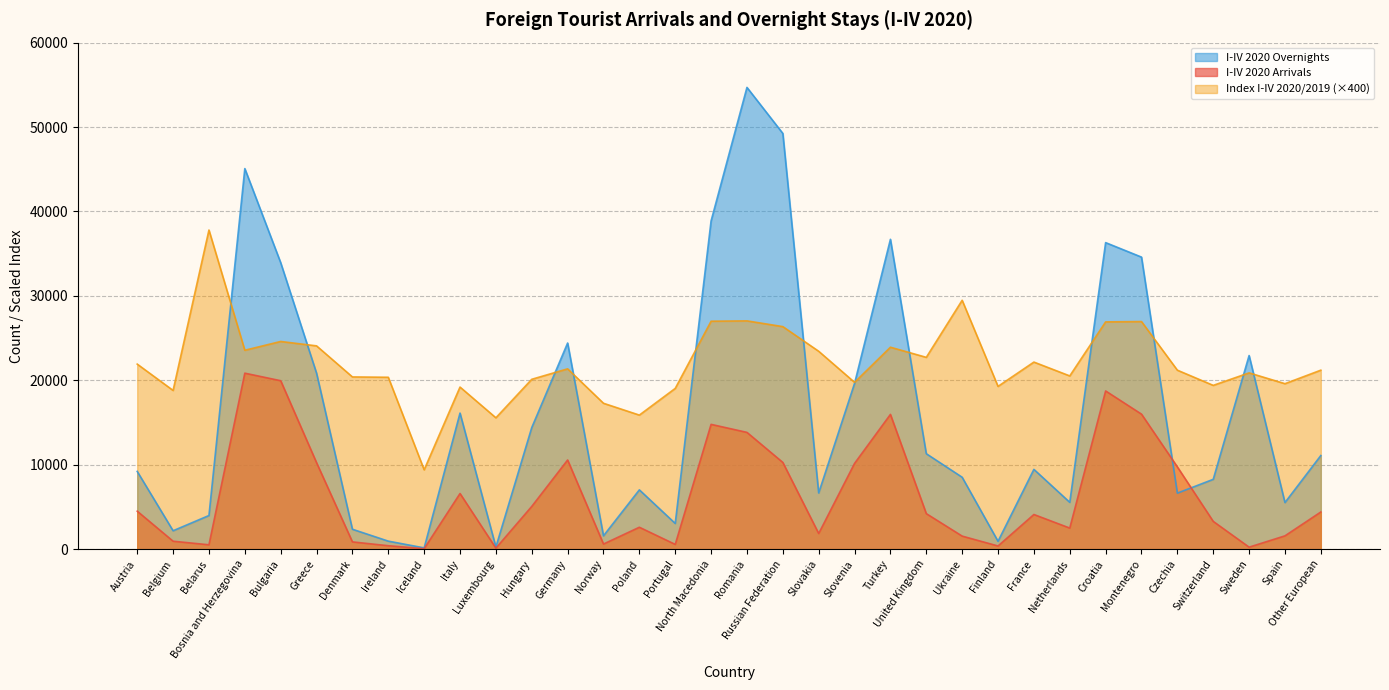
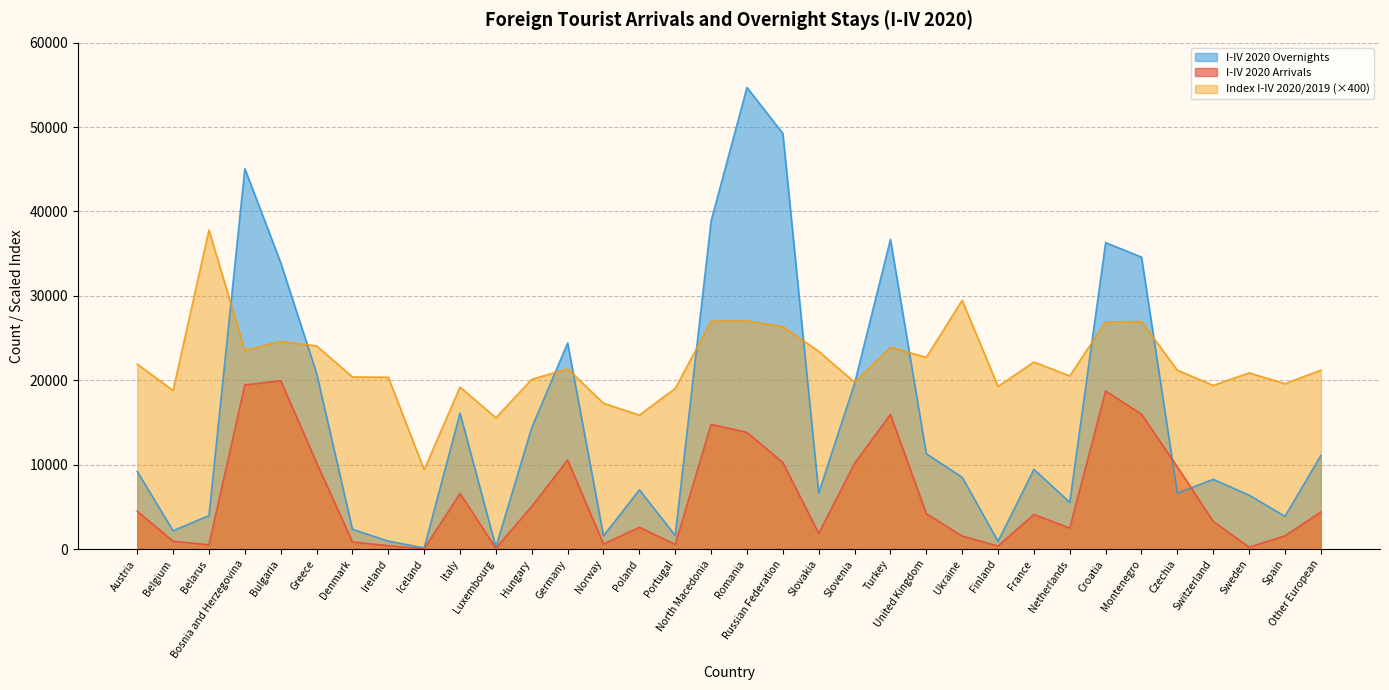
I-IV 2020 Arrivals, Bosnia and Herzegovina: 21000 -> 19000
I-IV 2020 Overnights, Portugal: 3000 -> 2000
I-IV 2020 Overnights, Sweden: 23000 -> 6000
I-IV 2020 Overnights, Spain: 6000 -> 4000
